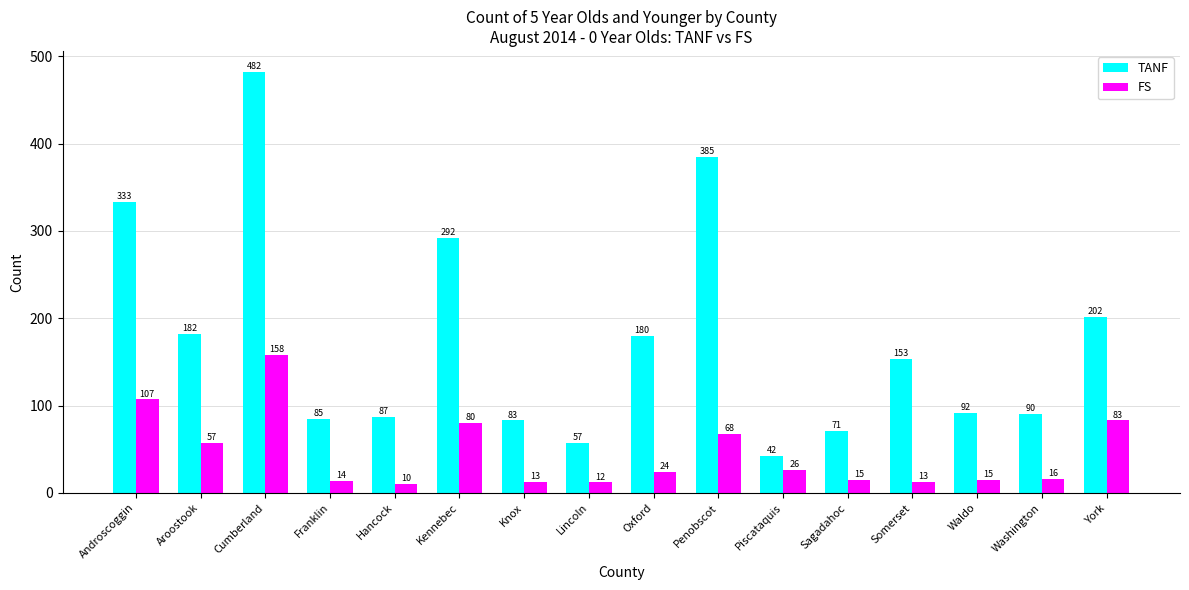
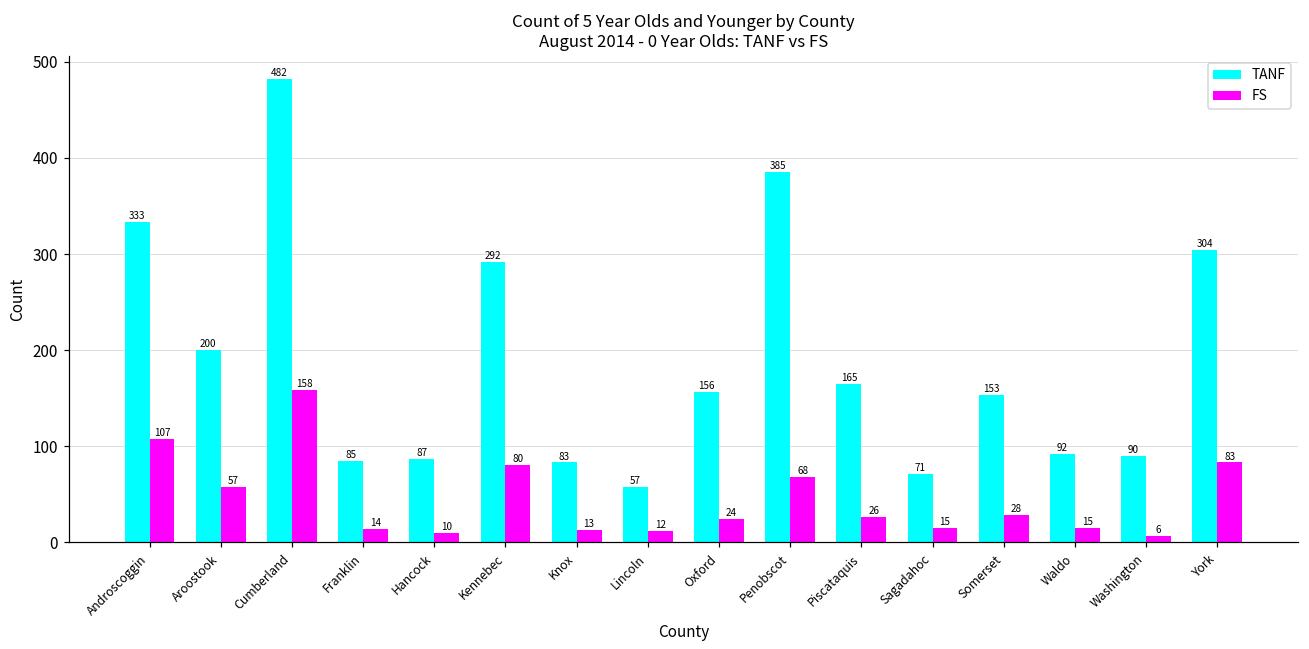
TANF, Aroostook: 182 -> 200
TANF, Oxford: 180 -> 156
TANF, Piscataquis: 42 -> 165
FS, Somerset: 13 -> 28
FS, Washington: 16 -> 6
TANF, York: 202 -> 304
